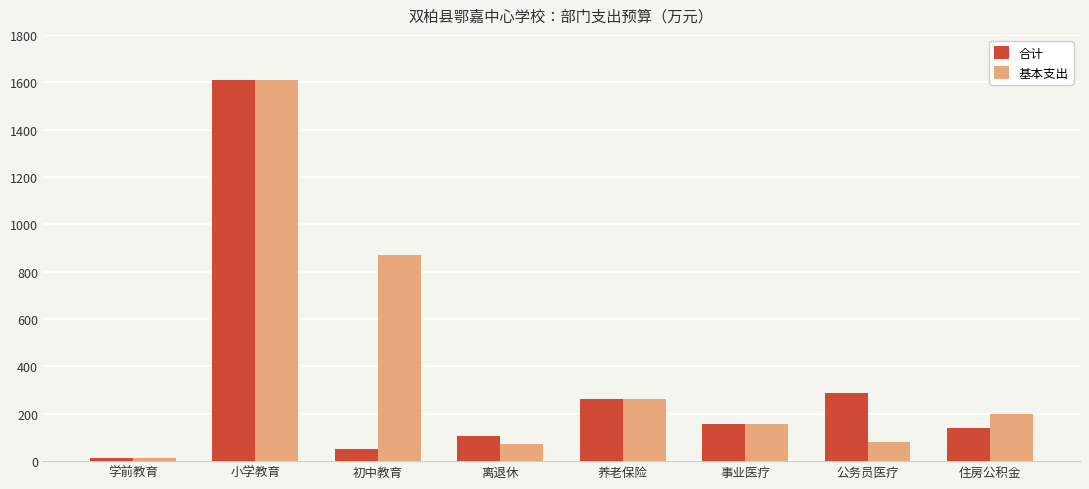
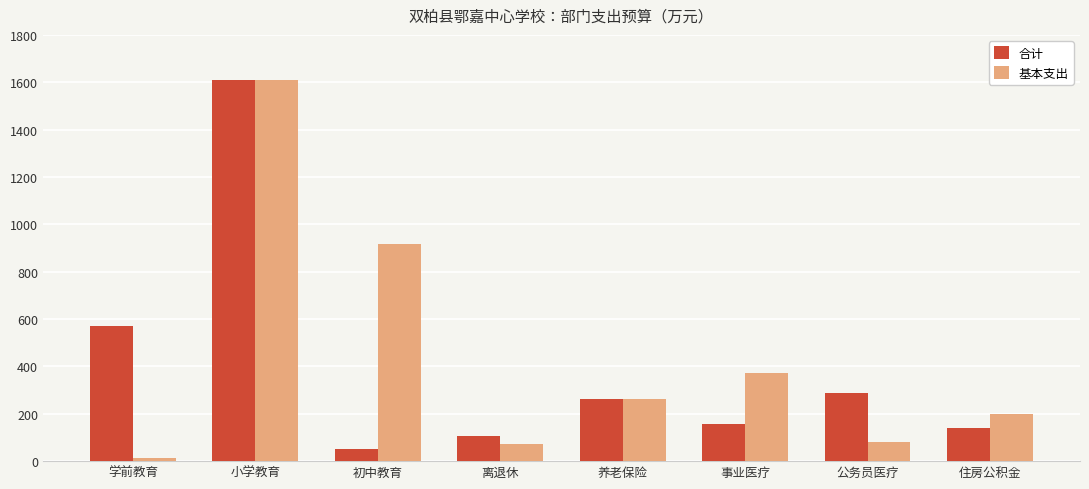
合计, 学前教育: 10 -> 570
基本支出, 初中教育: 870 -> 920
基本支出, 事业医疗: 160 -> 370
